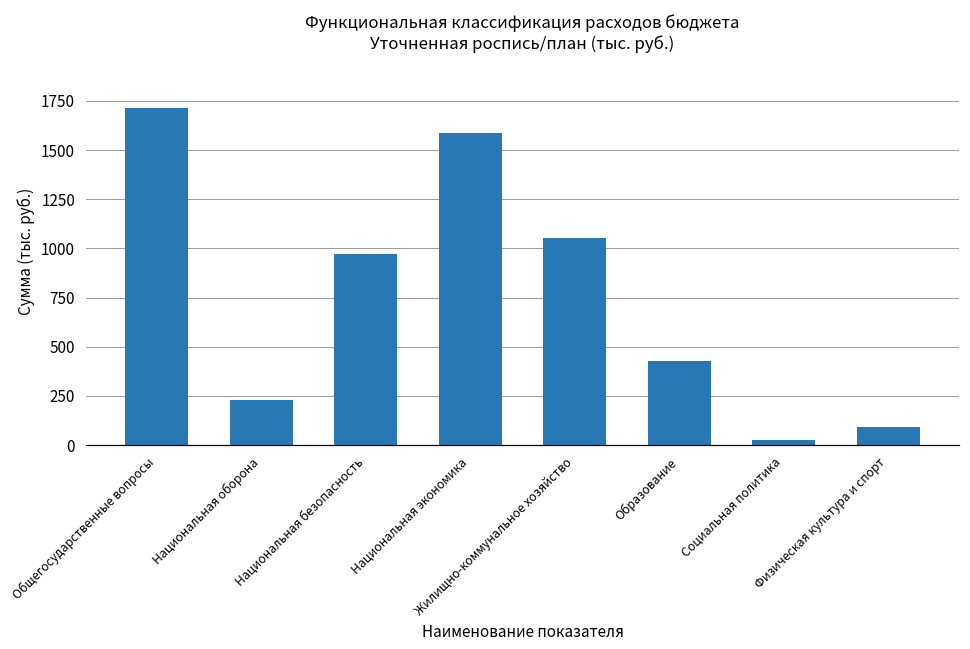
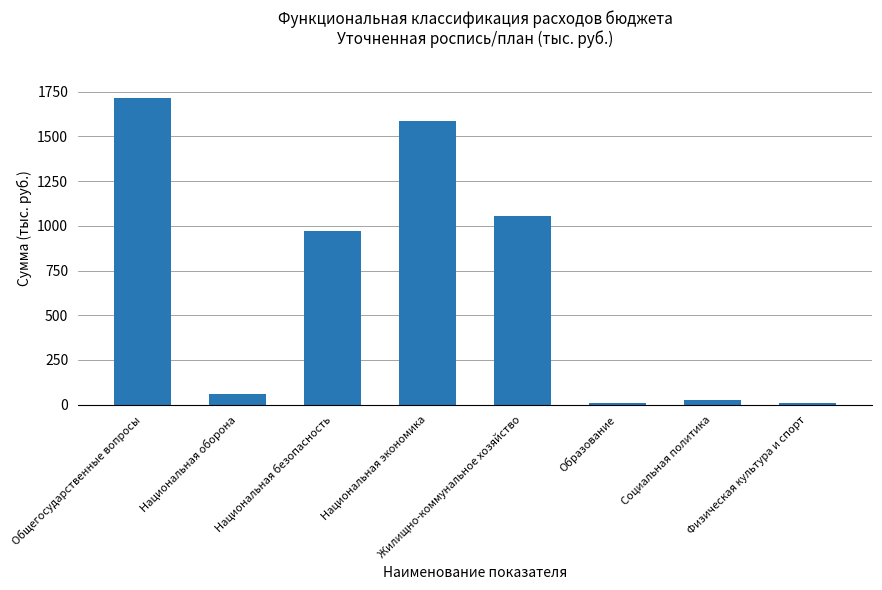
Национальная оборона: 230 -> 60
Образование: 430 -> 10
Физическая культура и спорт: 90 -> 10
